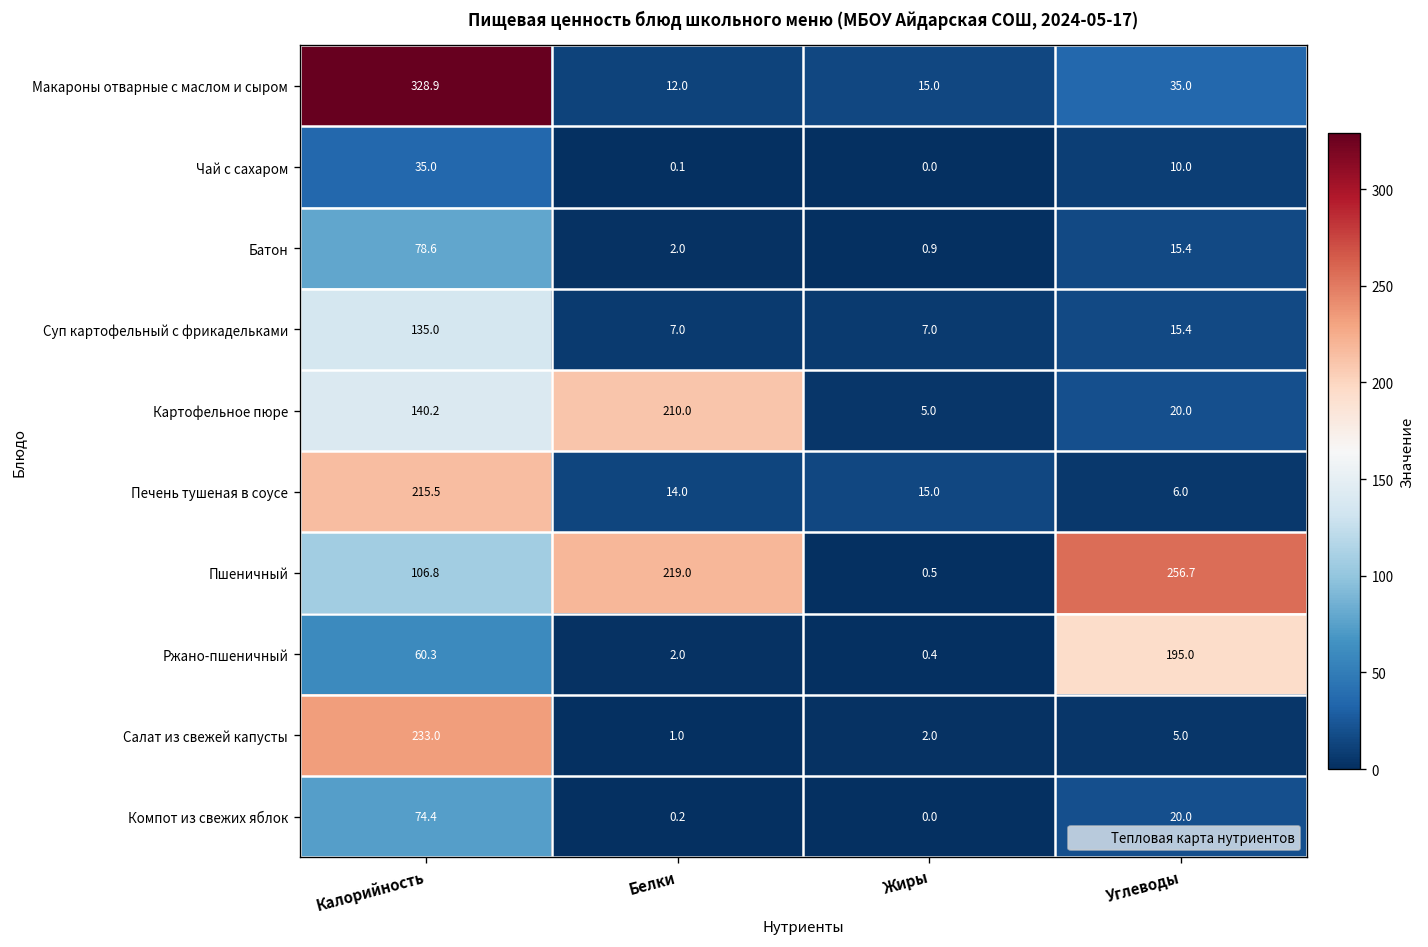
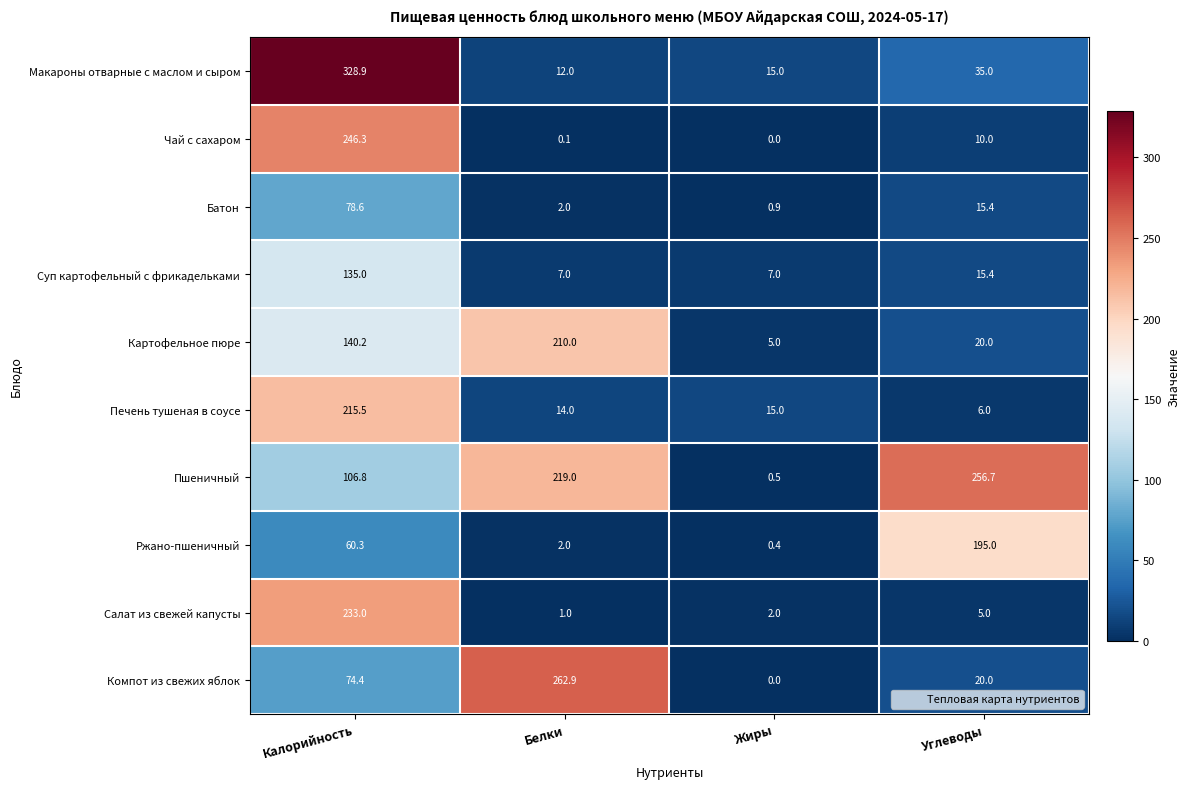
Чай с сахаром, Калорийность: 35.0 -> 246.3
Компот из свежих яблок, Белки: 0.2 -> 262.9
